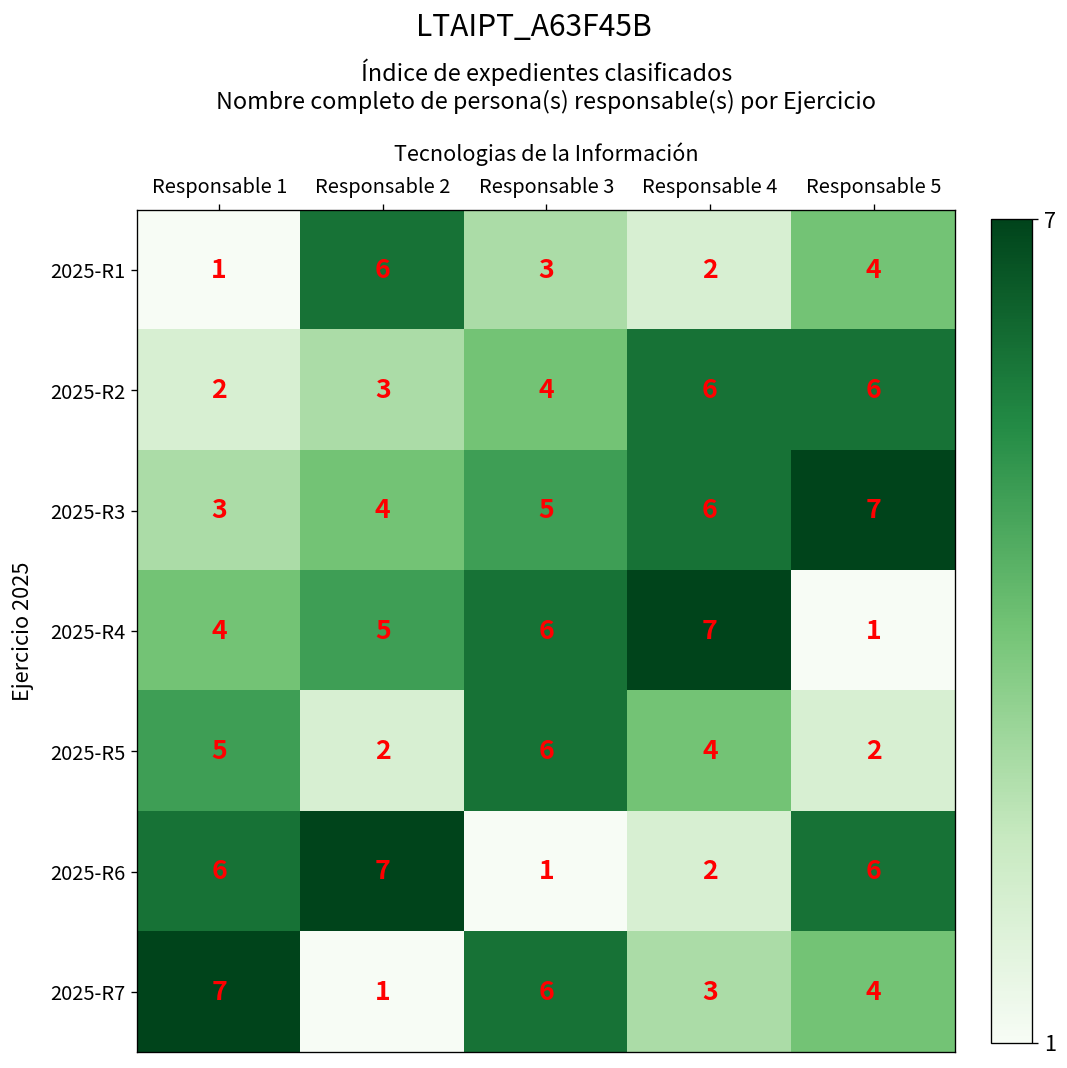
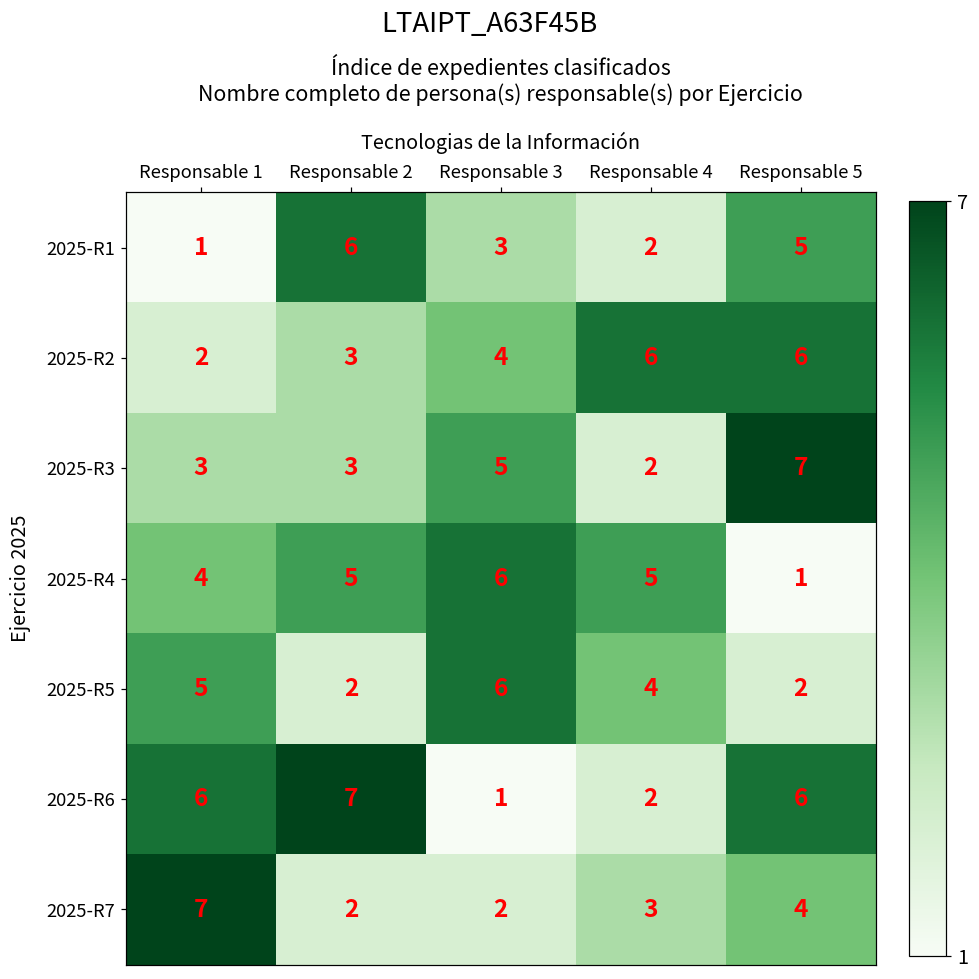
2025-R1, Responsable 5: 4 -> 5
2025-R3, Responsable 2: 4 -> 3
2025-R3, Responsable 4: 6 -> 2
2025-R4, Responsable 4: 7 -> 5
2025-R7, Responsable 2: 1 -> 2
2025-R7, Responsable 3: 6 -> 2
